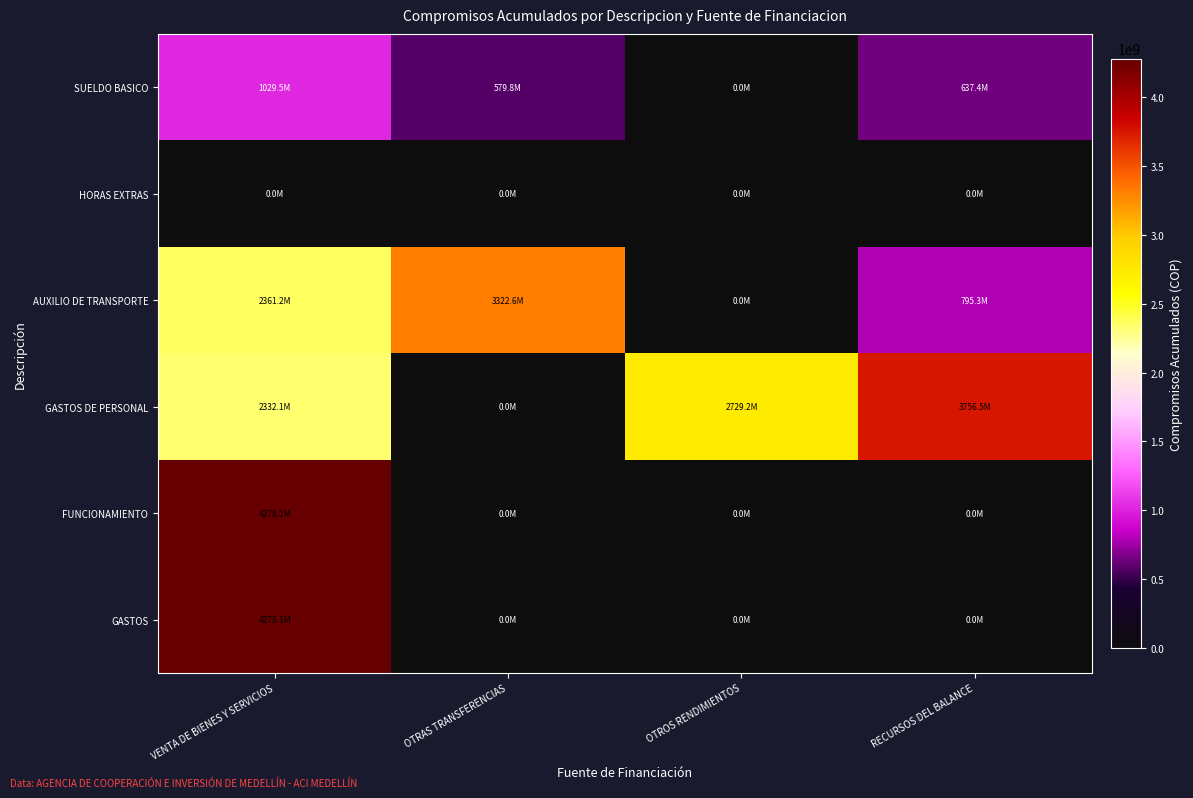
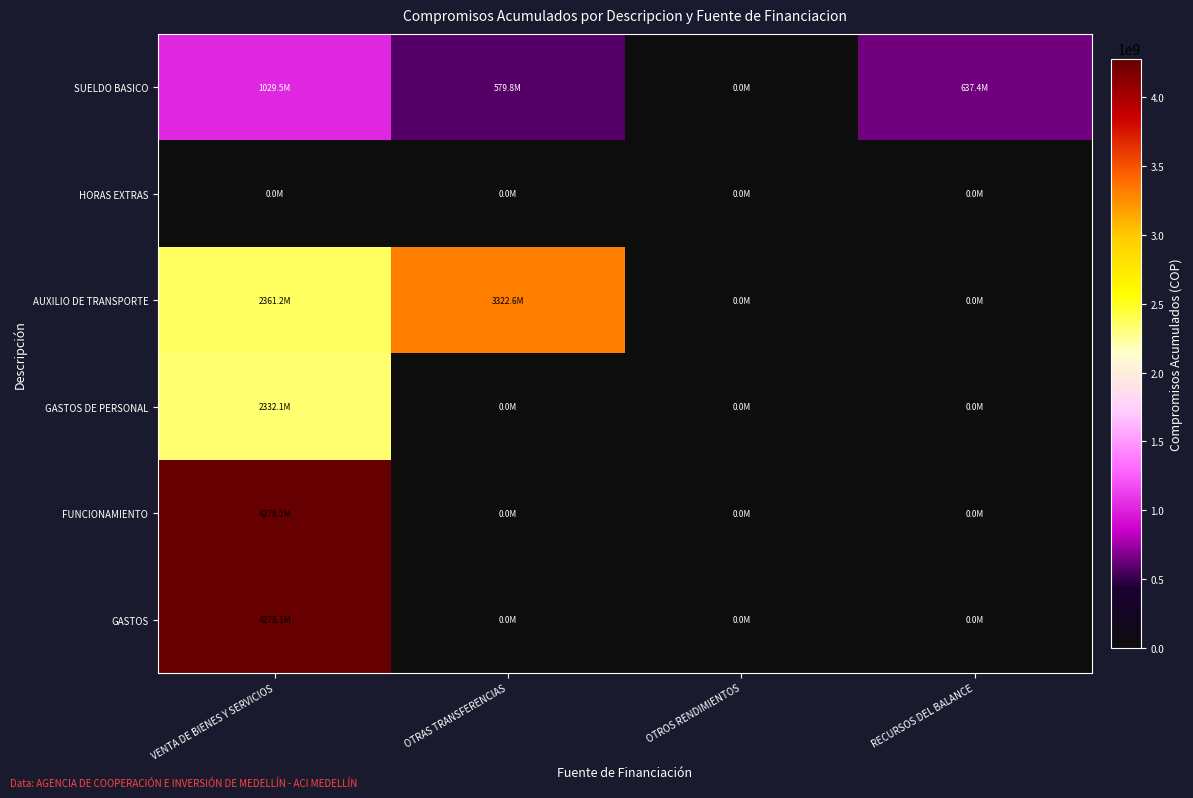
AUXILIO DE TRANSPORTE, RECURSOS DEL BALANCE: 795.3M -> 0.0M
GASTOS DE PERSONAL, OTROS RENDIMIENTOS: 2729.2M -> 0.0M
GASTOS DE PERSONAL, RECURSOS DEL BALANCE: 3756.5M -> 0.0M
